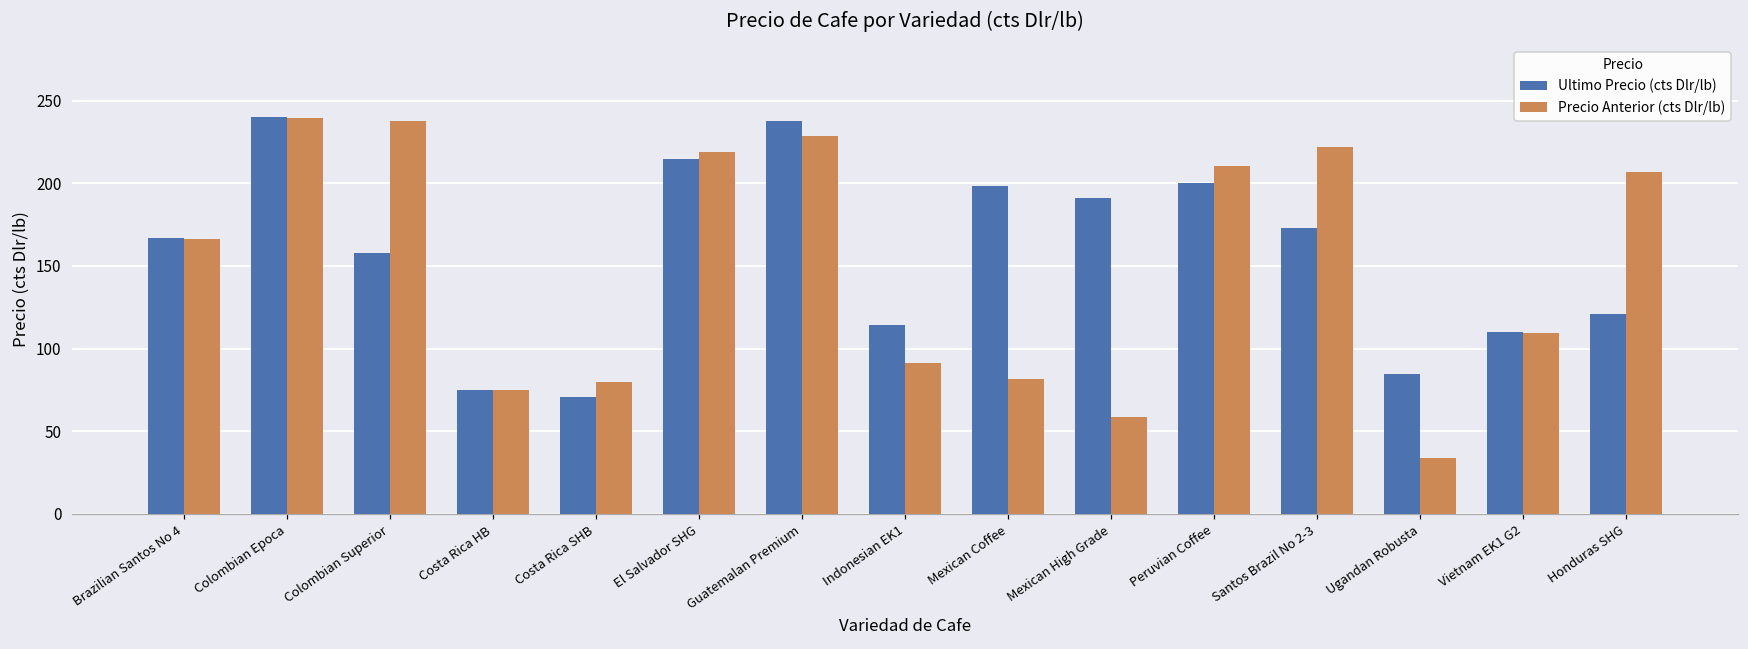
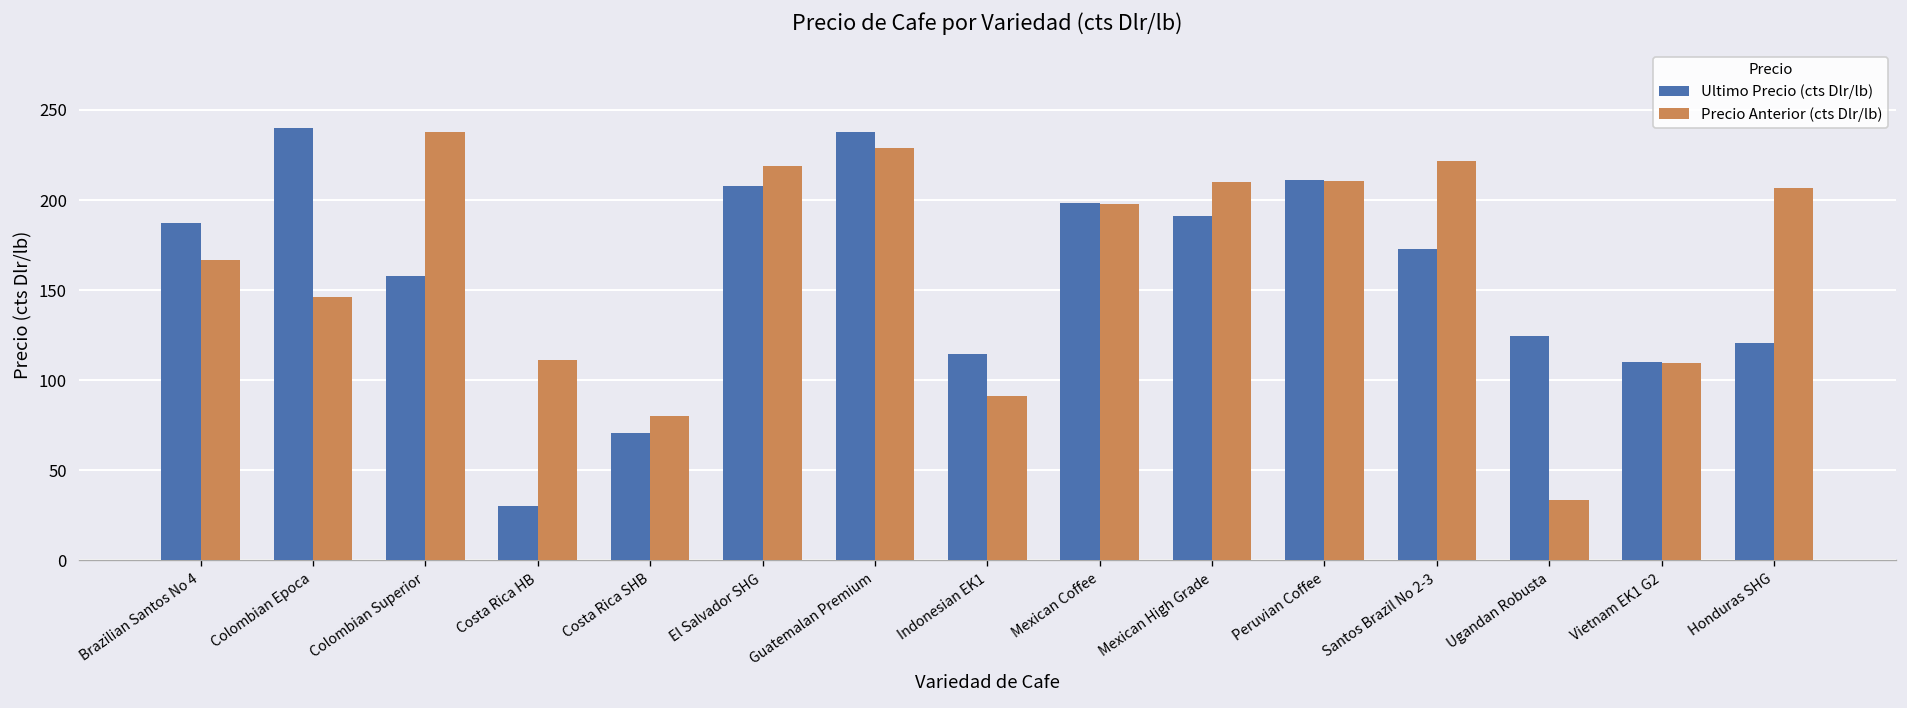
Ultimo Precio (cts Dlr/lb), Brazilian Santos No 4: 167 -> 187
Precio Anterior (cts Dlr/lb), Colombian Epoca: 240 -> 146
Ultimo Precio (cts Dlr/lb), Costa Rica HB: 75 -> 30
Precio Anterior (cts Dlr/lb), Costa Rica HB: 75 -> 111
Ultimo Precio (cts Dlr/lb), El Salvador SHG: 215 -> 208
Precio Anterior (cts Dlr/lb), Mexican Coffee: 82 -> 198
Precio Anterior (cts Dlr/lb), Mexican High Grade: 58 -> 210
Ultimo Precio (cts Dlr/lb), Peruvian Coffee: 200 -> 211
Ultimo Precio (cts Dlr/lb), Ugandan Robusta: 85 -> 125
